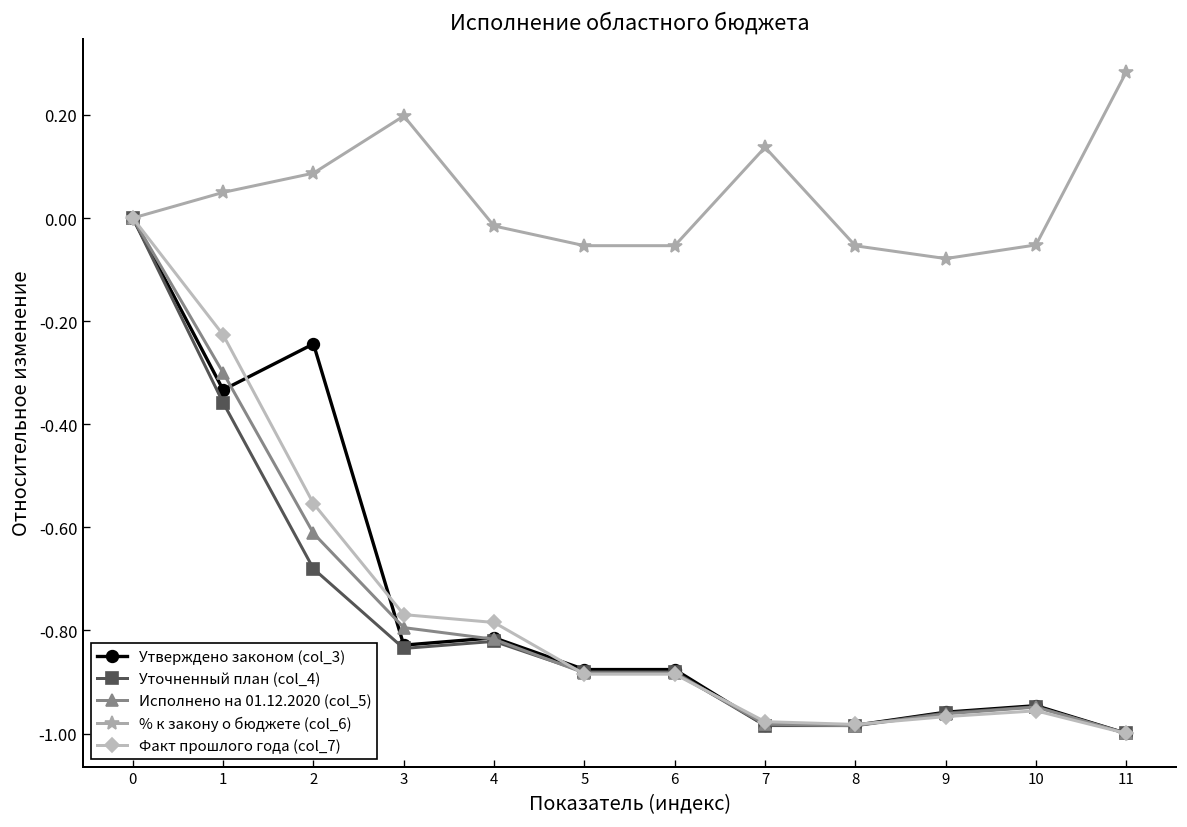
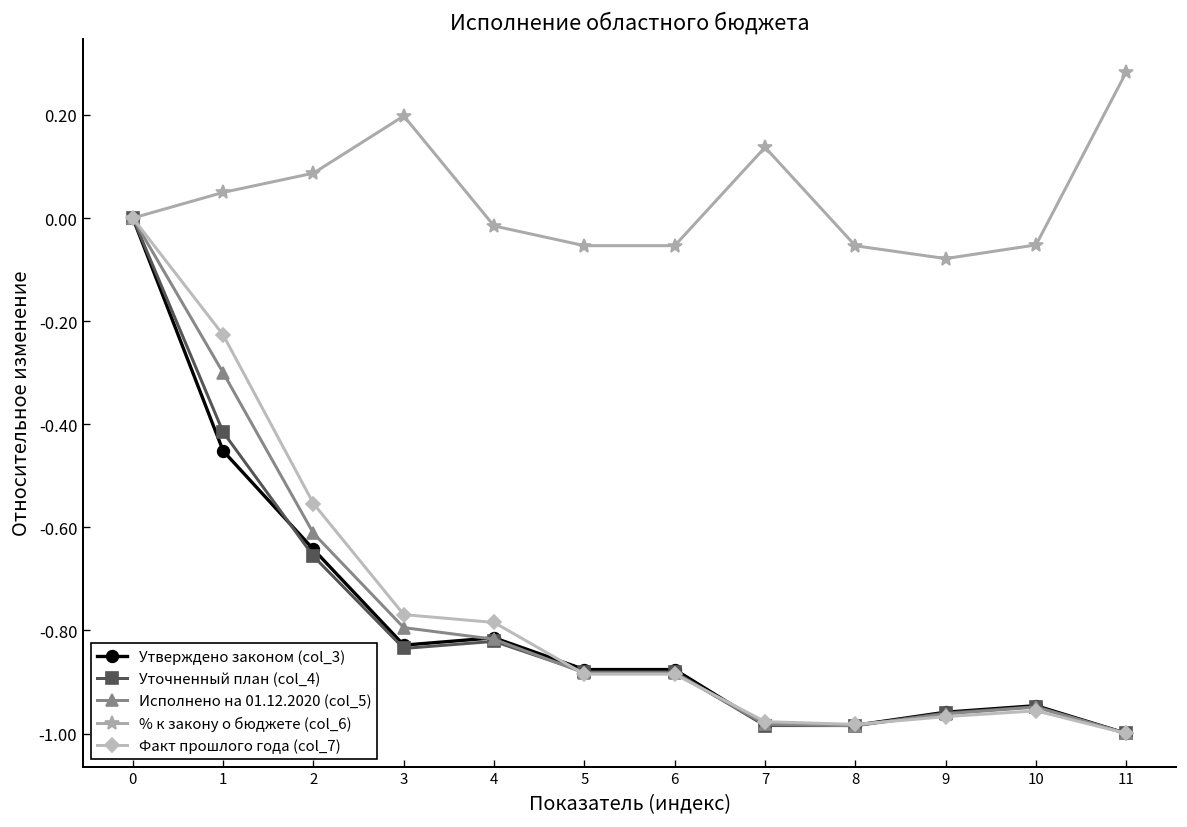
Утверждено законом (col_3), 1: -0.33 -> -0.45
Уточненный план (col_4), 1: -0.36 -> -0.42
Утверждено законом (col_3), 2: -0.24 -> -0.64
Уточненный план (col_4), 2: -0.68 -> -0.66
